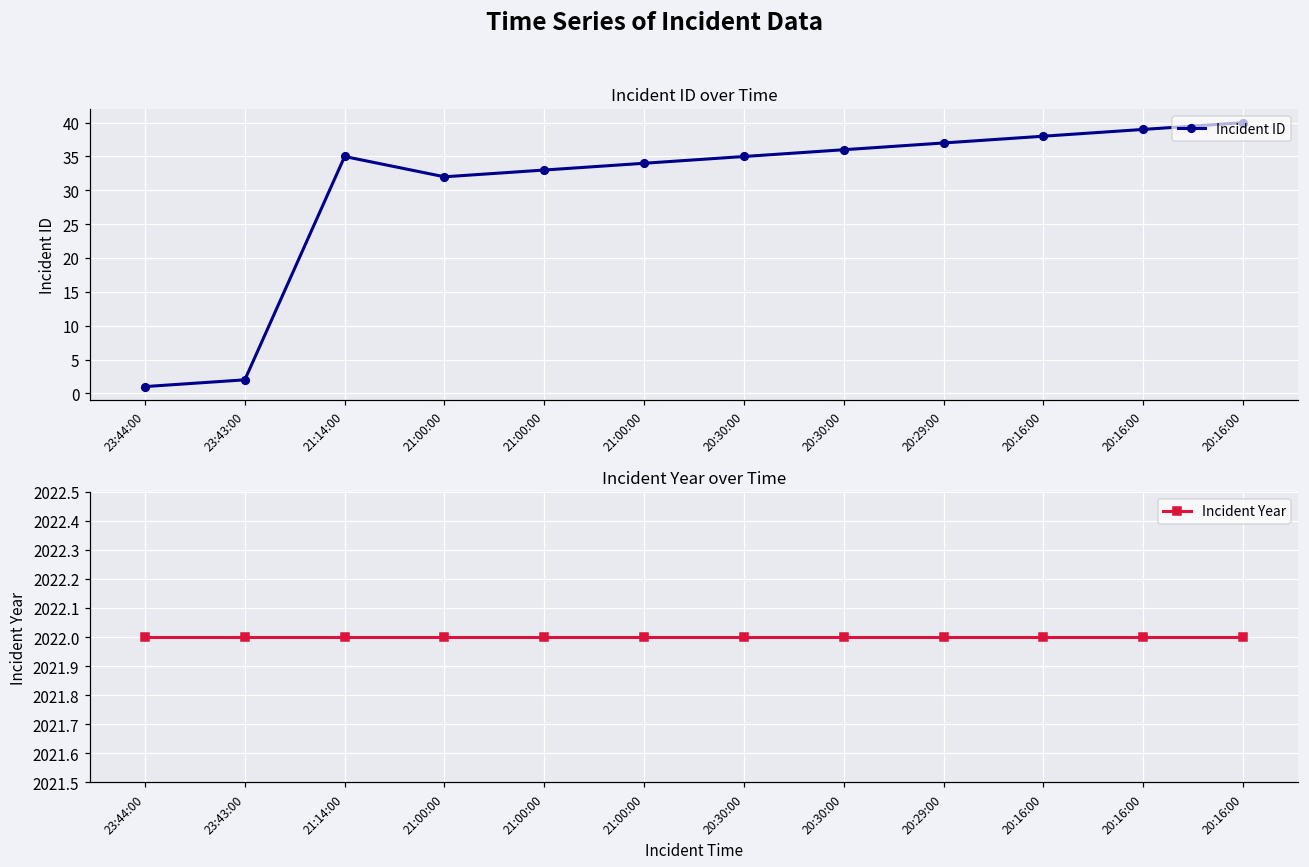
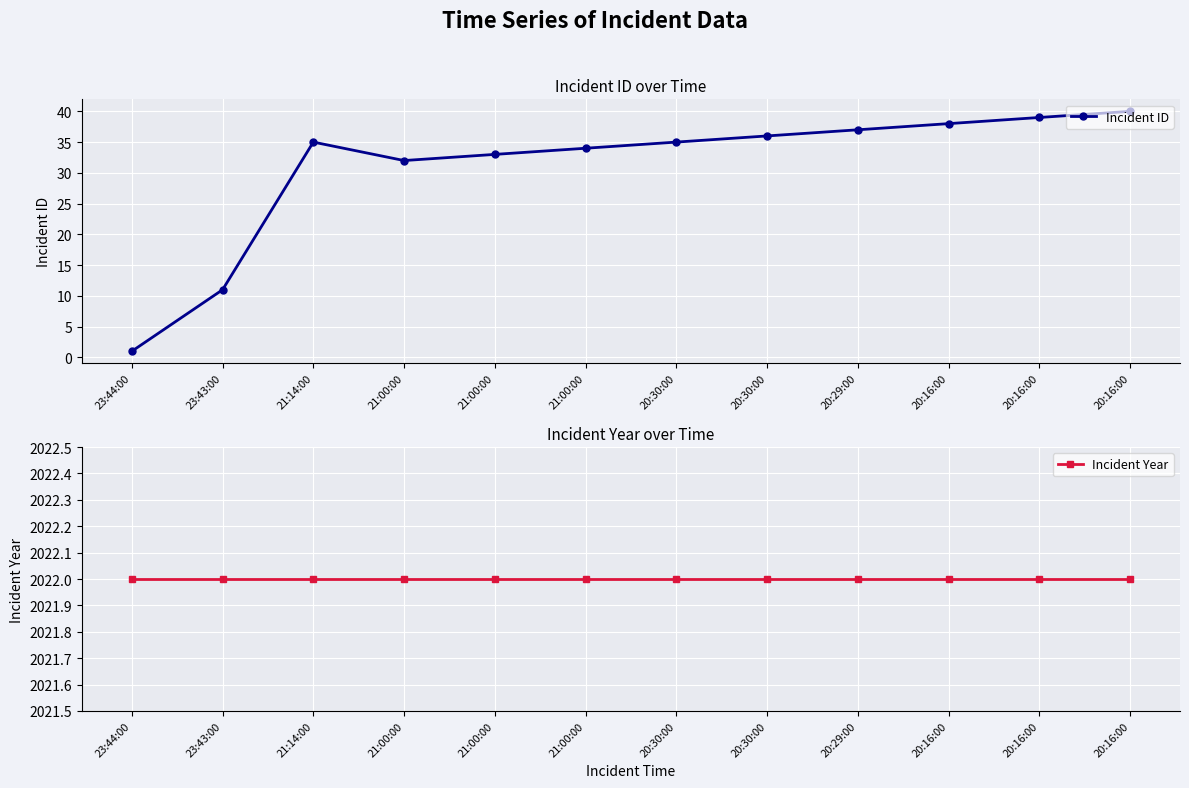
Incident ID over Time, 23:43:00: 2 -> 11
